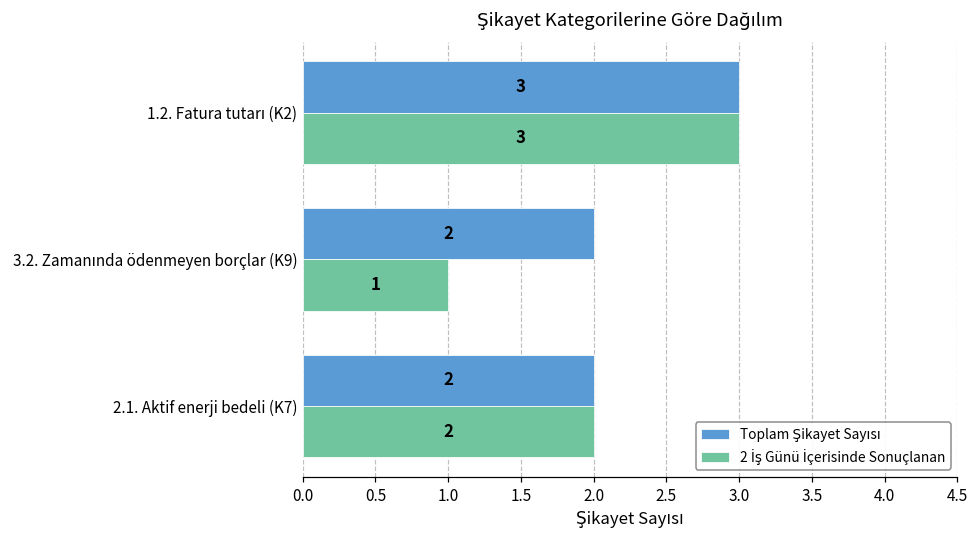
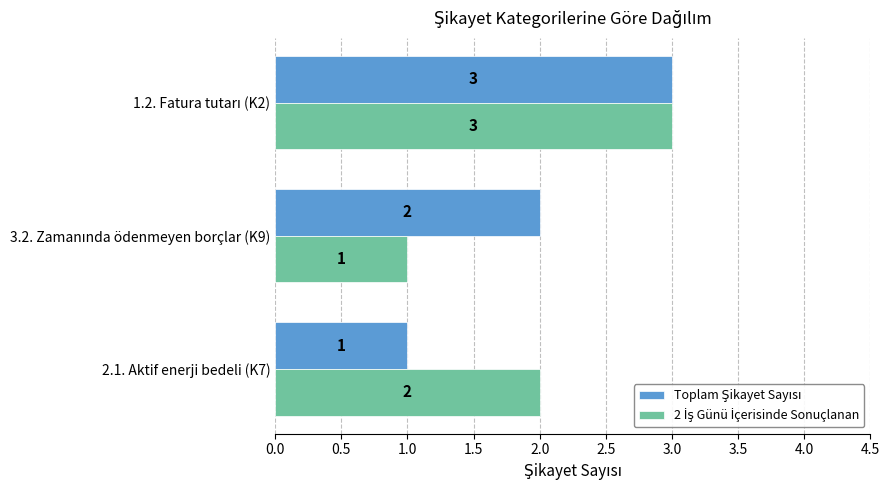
Toplam Şikayet Sayısı, 2.1. Aktif enerji bedeli (K7): 2 -> 1
